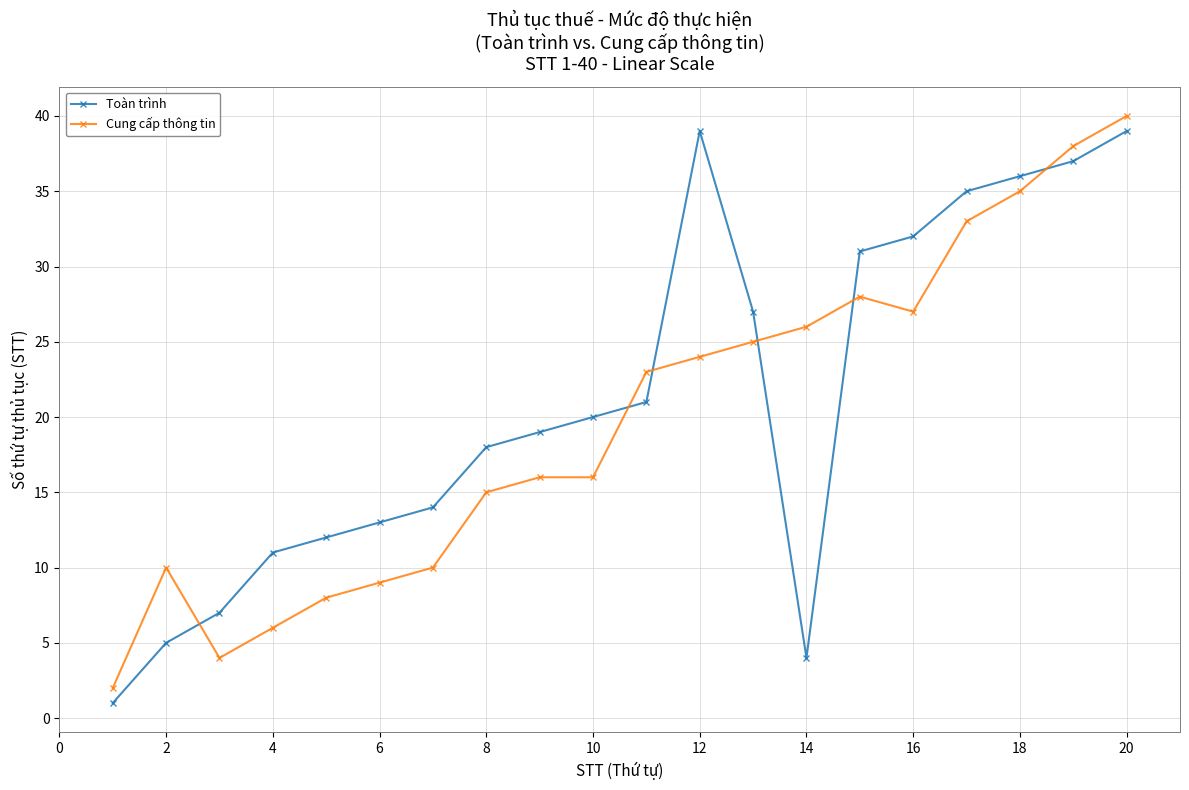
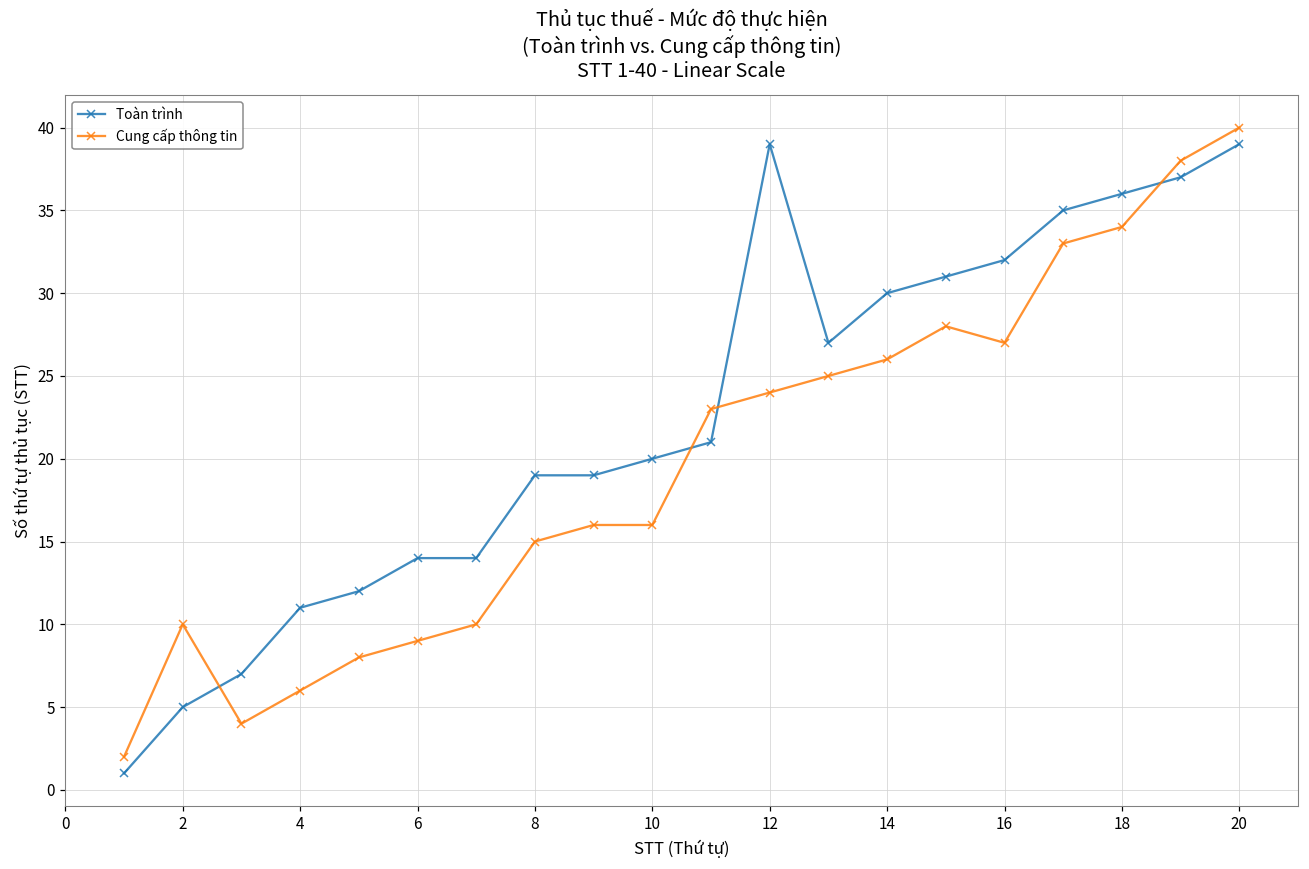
Toàn trình, 6: 13 -> 14
Toàn trình, 8: 18 -> 19
Toàn trình, 14: 4 -> 30
Cung cấp thông tin, 18: 35 -> 34
